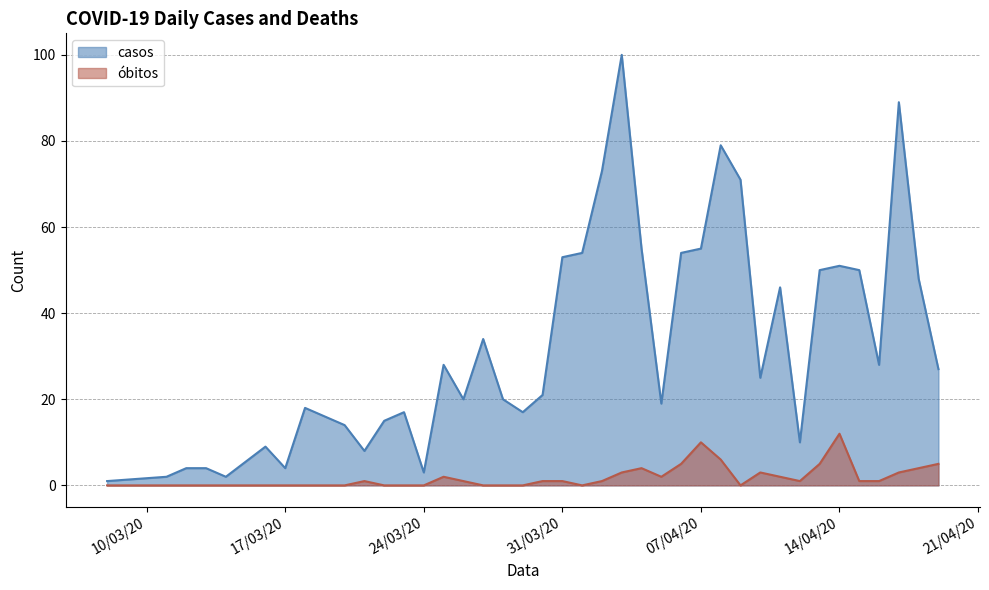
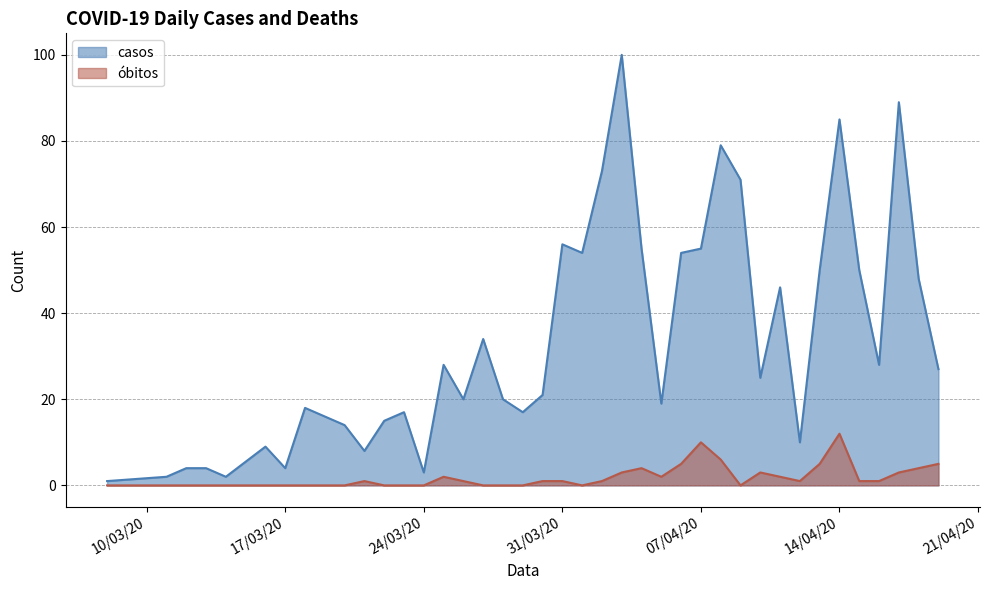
casos, 31/03/20: 53 -> 56
casos, 14/04/20: 51 -> 85
